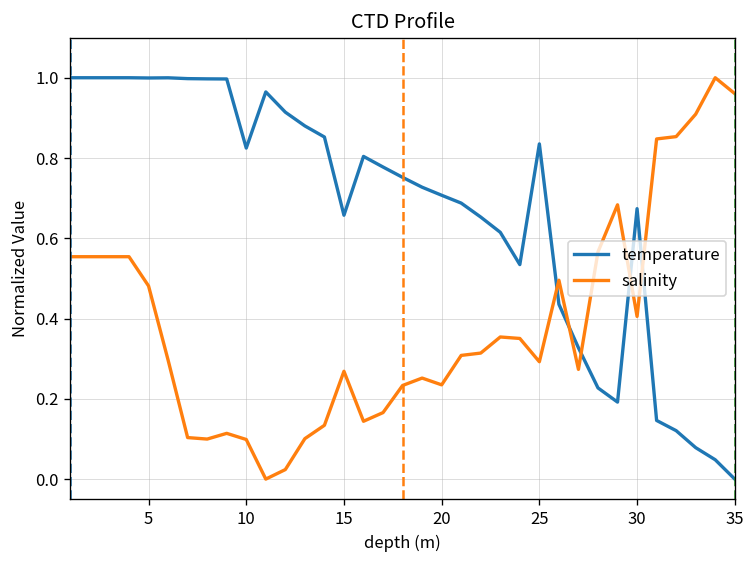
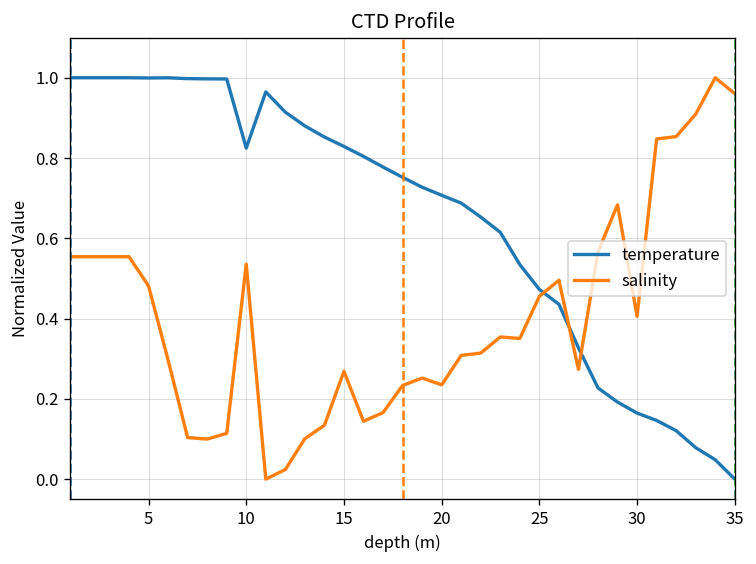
salinity, 10: 0.10 -> 0.54
temperature, 15: 0.66 -> 0.83
temperature, 25: 0.84 -> 0.47
salinity, 25: 0.29 -> 0.46
temperature, 30: 0.67 -> 0.16
